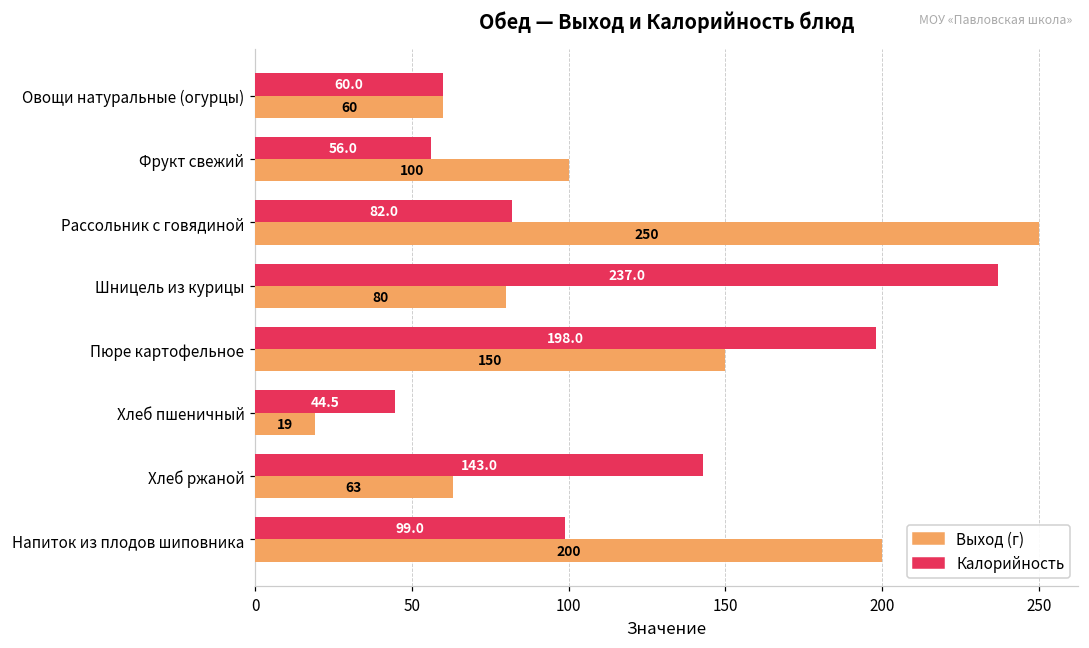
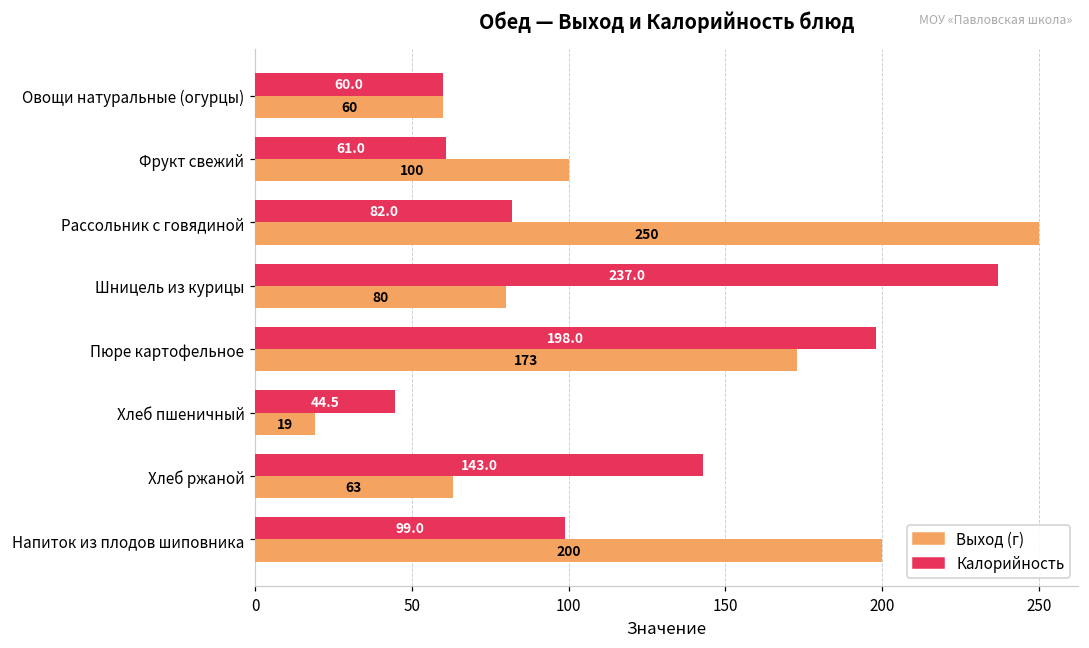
Калорийность, Фрукт свежий: 56.0 -> 61.0
Выход (г), Пюре картофельное: 150 -> 173
